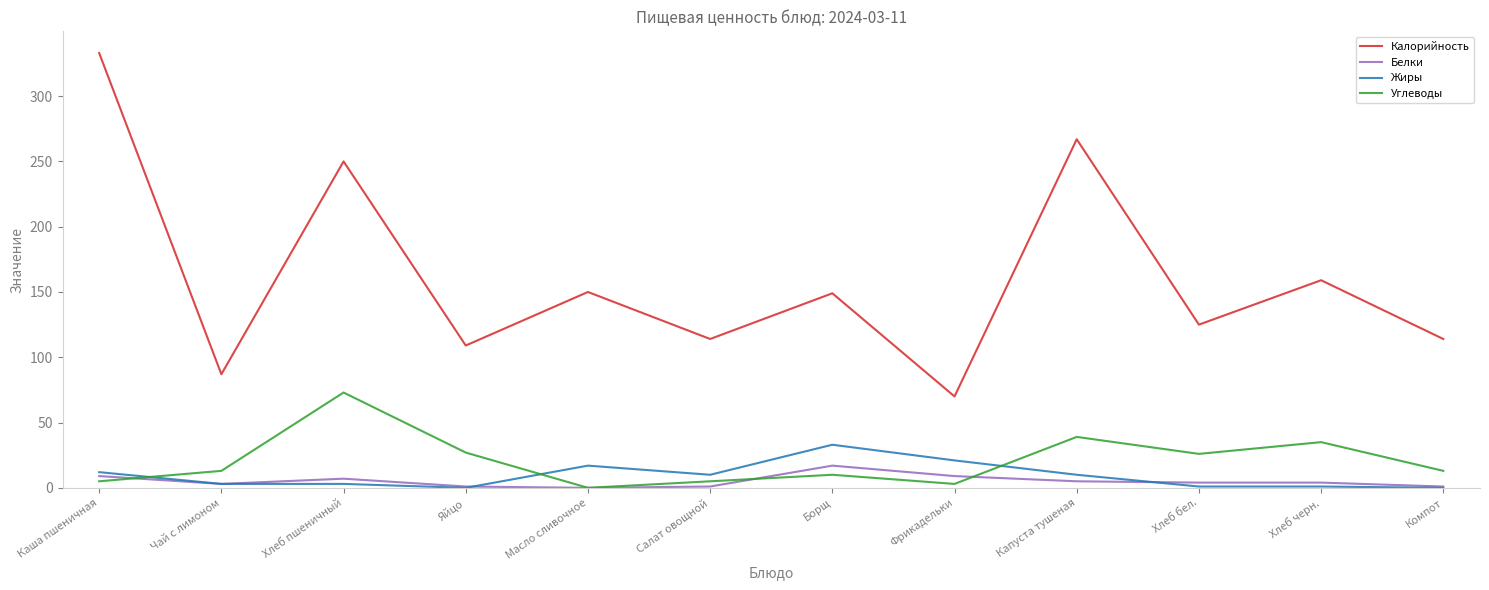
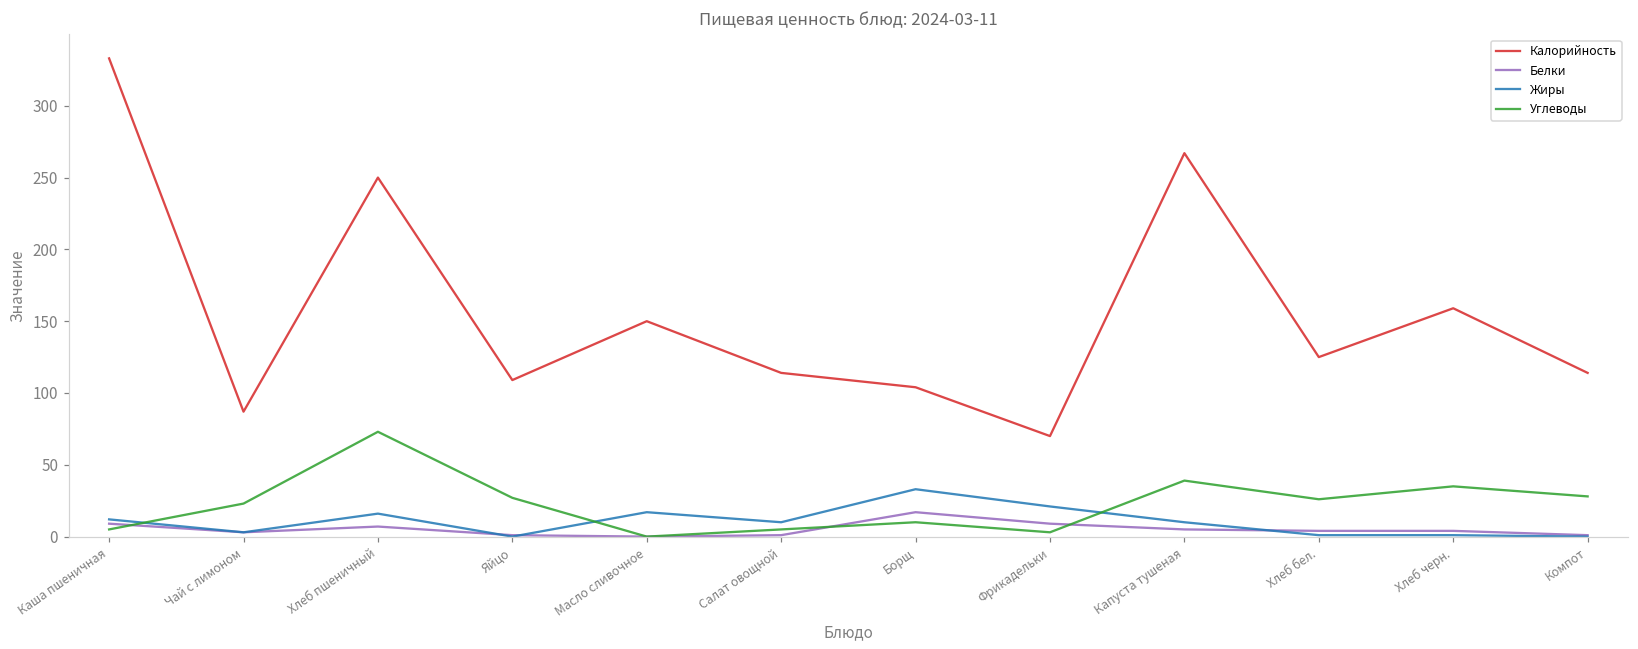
Углеводы, Чай с лимоном: 13 -> 23
Жиры, Хлеб пшеничный: 3 -> 16
Калорийность, Борщ: 149 -> 104
Углеводы, Компот: 13 -> 28
